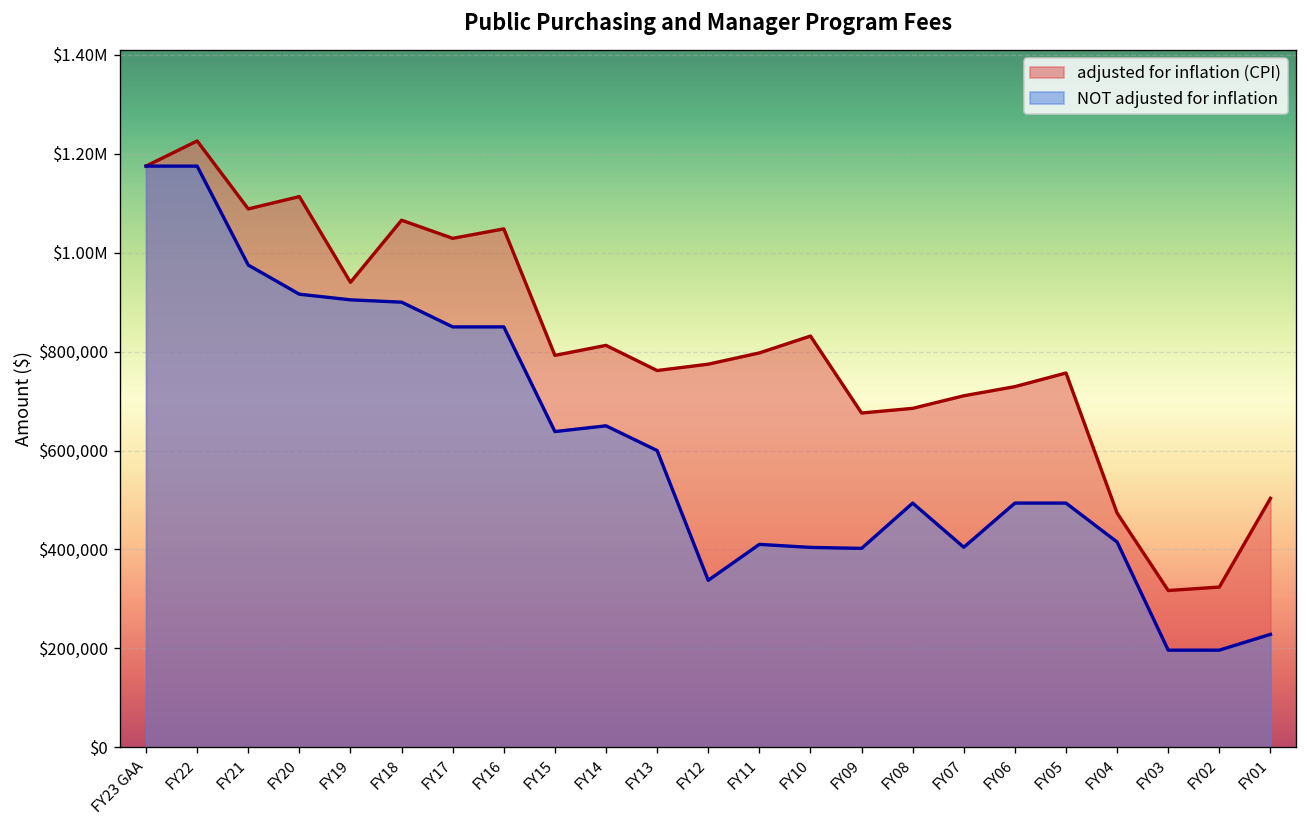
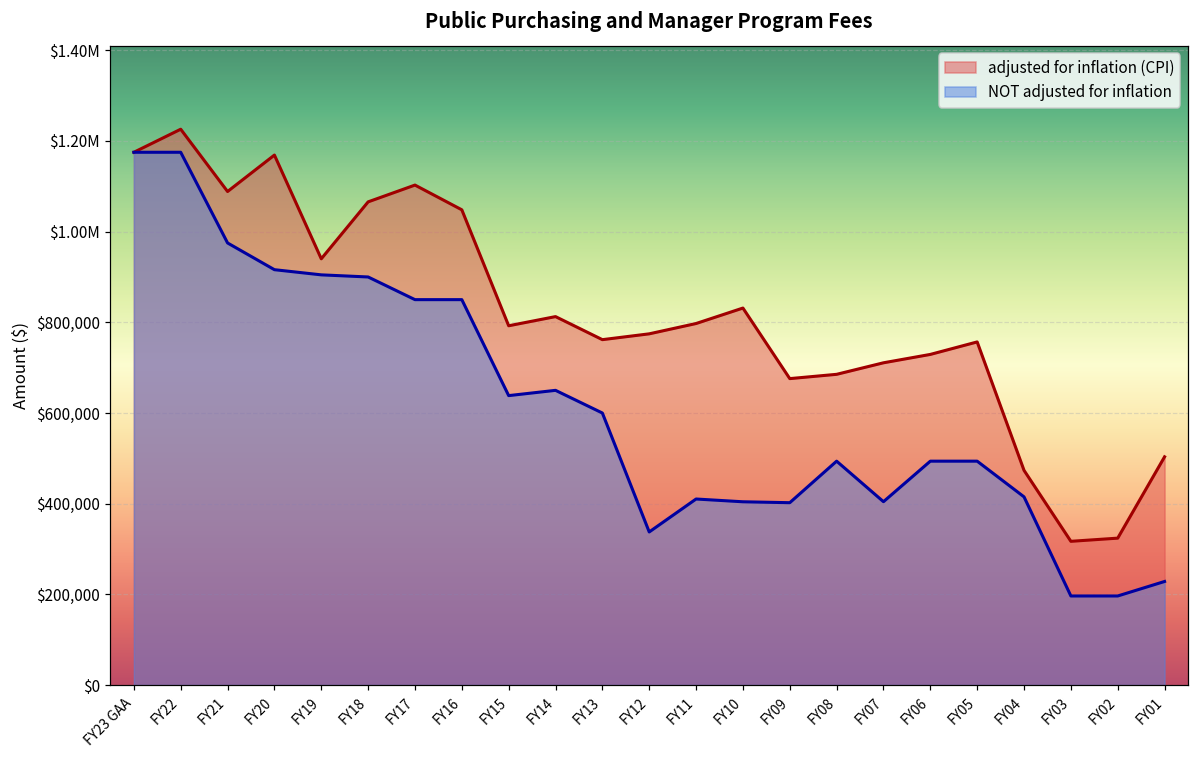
adjusted for inflation (CPI), FY20: $1,110,000 -> $1,170,000
adjusted for inflation (CPI), FY17: $1,030,000 -> $1,100,000
